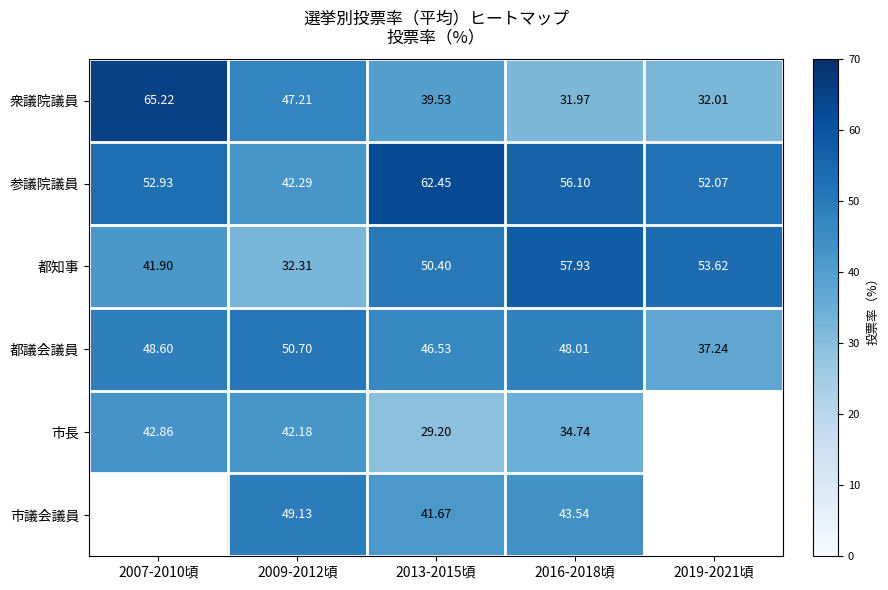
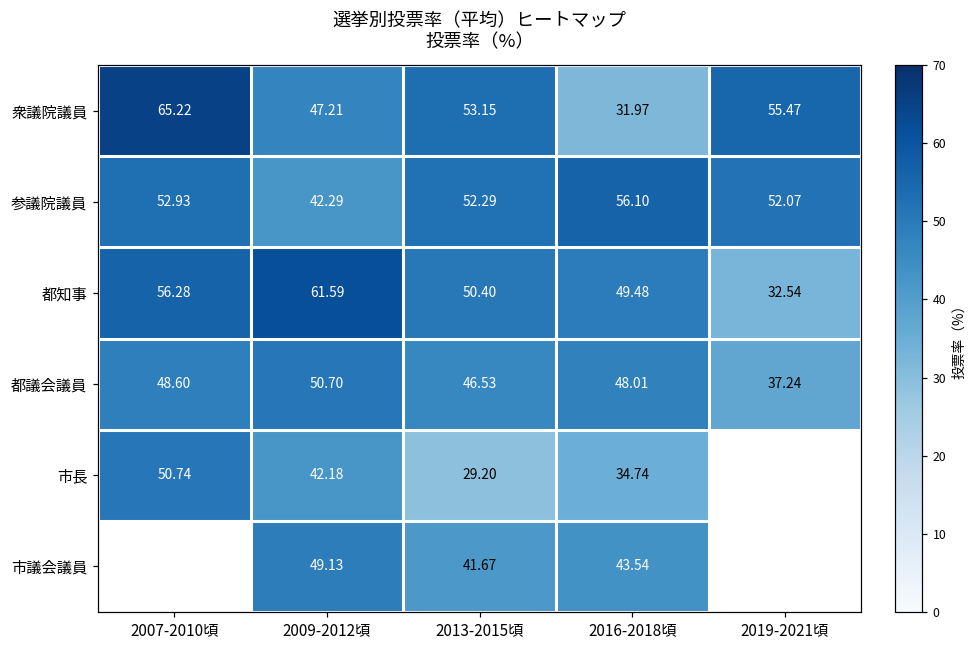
衆議院議員, 2013-2015頃: 39.53 -> 53.15
衆議院議員, 2019-2021頃: 32.01 -> 55.47
参議院議員, 2013-2015頃: 62.45 -> 52.29
都知事, 2007-2010頃: 41.90 -> 56.28
都知事, 2009-2012頃: 32.31 -> 61.59
都知事, 2016-2018頃: 57.93 -> 49.48
都知事, 2019-2021頃: 53.62 -> 32.54
市長, 2007-2010頃: 42.86 -> 50.74
